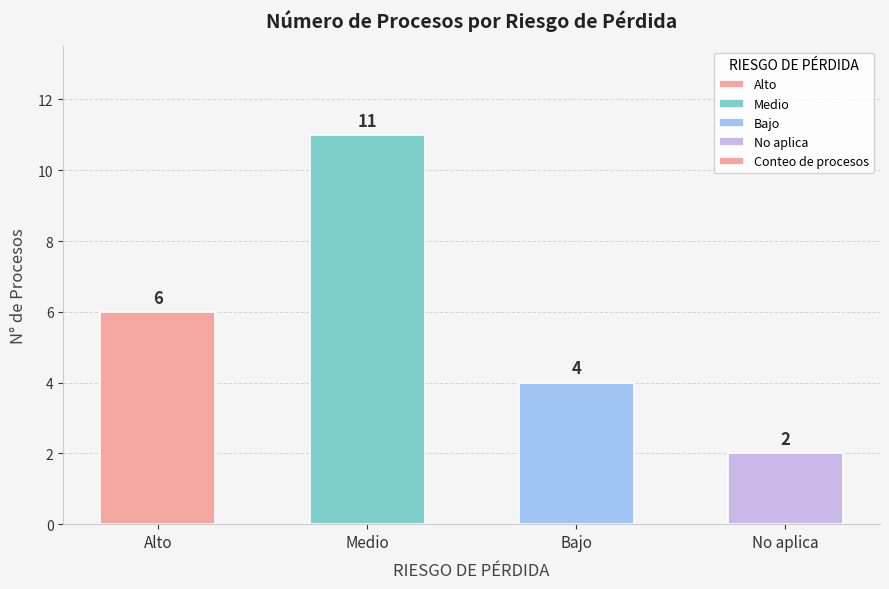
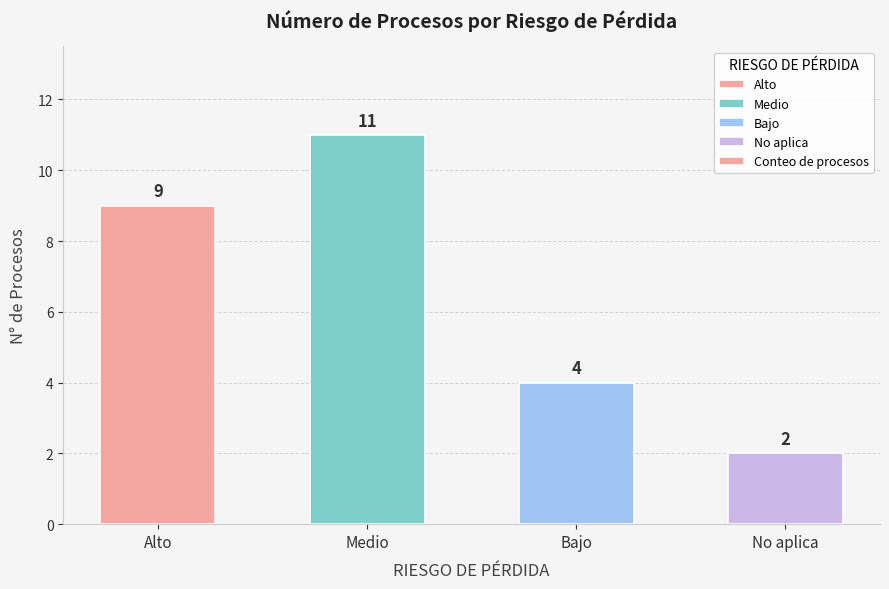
Alto: 6 -> 9
